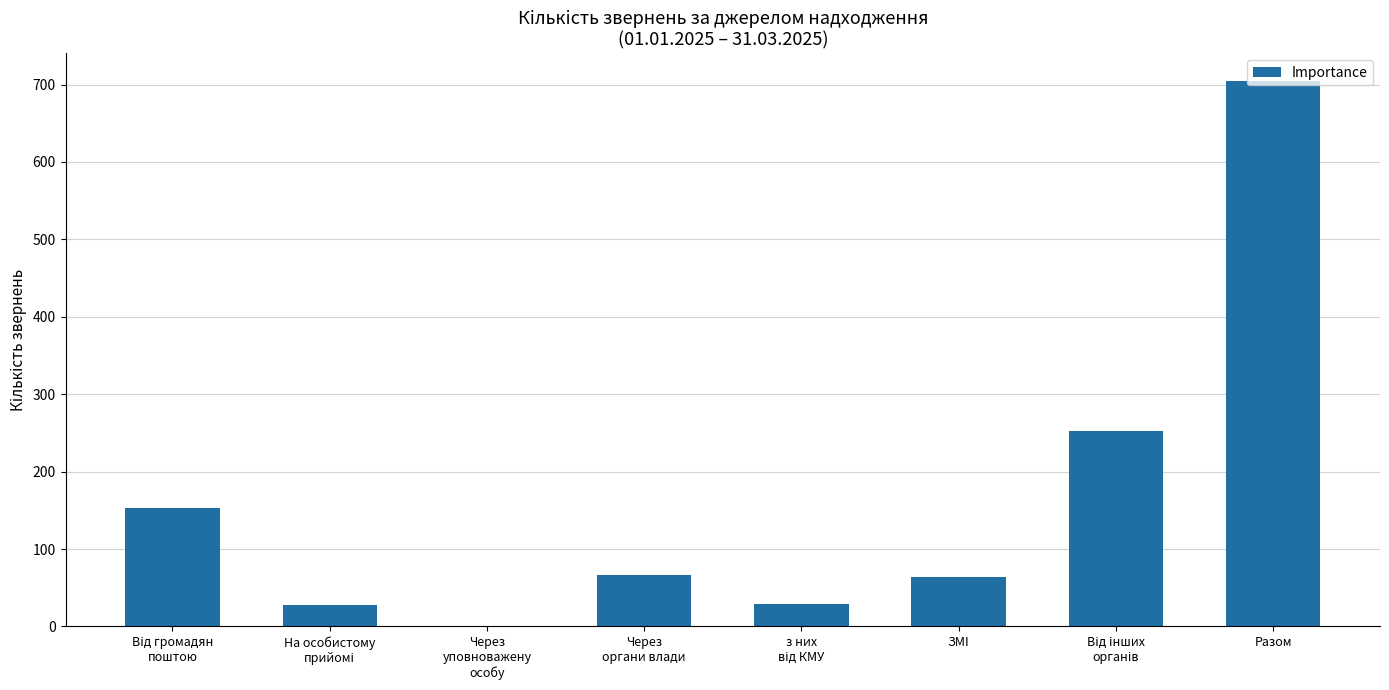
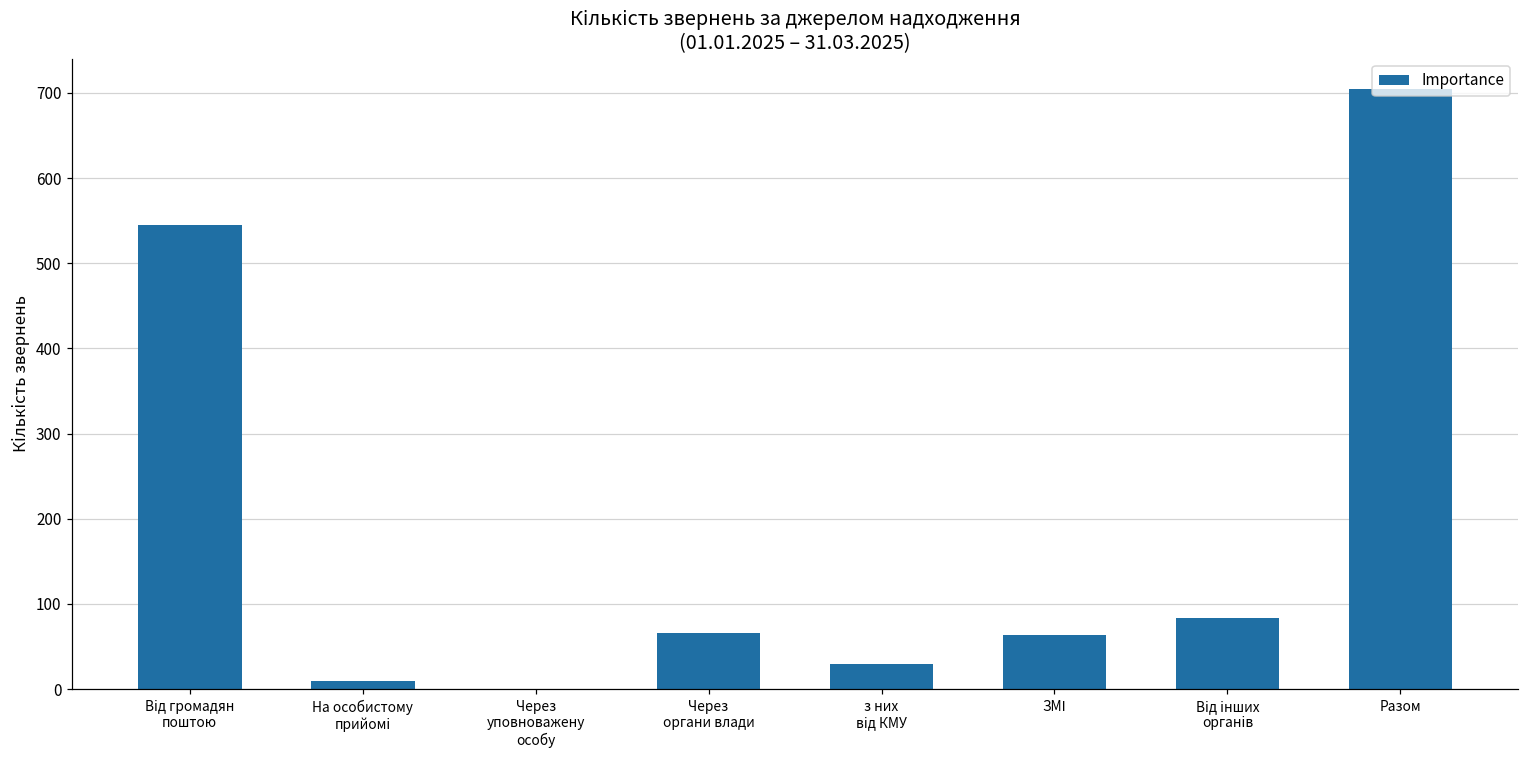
Від громадян поштою: 150 -> 550
На особистому прийомі: 30 -> 10
Від інших органів: 250 -> 80
